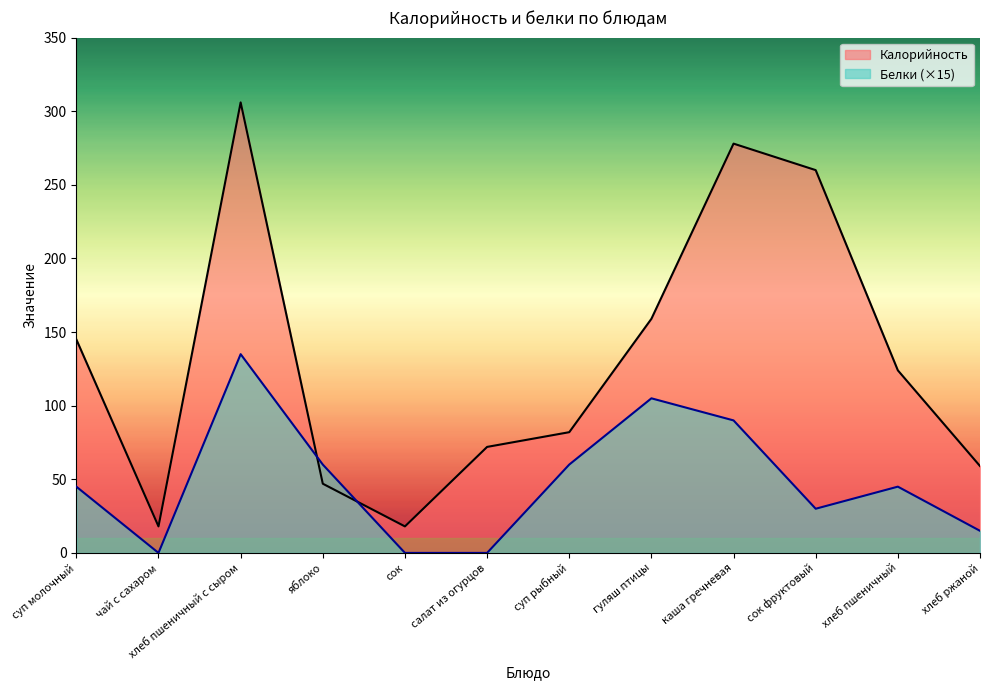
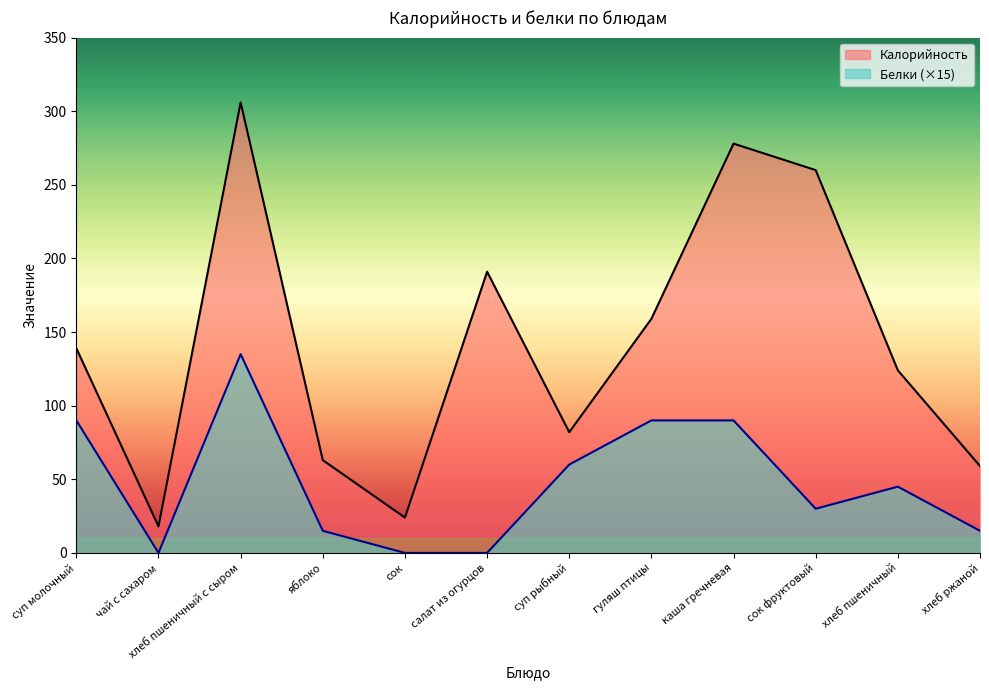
Калорийность, суп молочный: 145 -> 139
Белки (×15), суп молочный: 45 -> 90
Калорийность, яблоко: 47 -> 63
Белки (×15), яблоко: 60 -> 15
Калорийность, сок: 18 -> 24
Калорийность, салат из огурцов: 72 -> 191
Белки (×15), гуляш птицы: 105 -> 90
